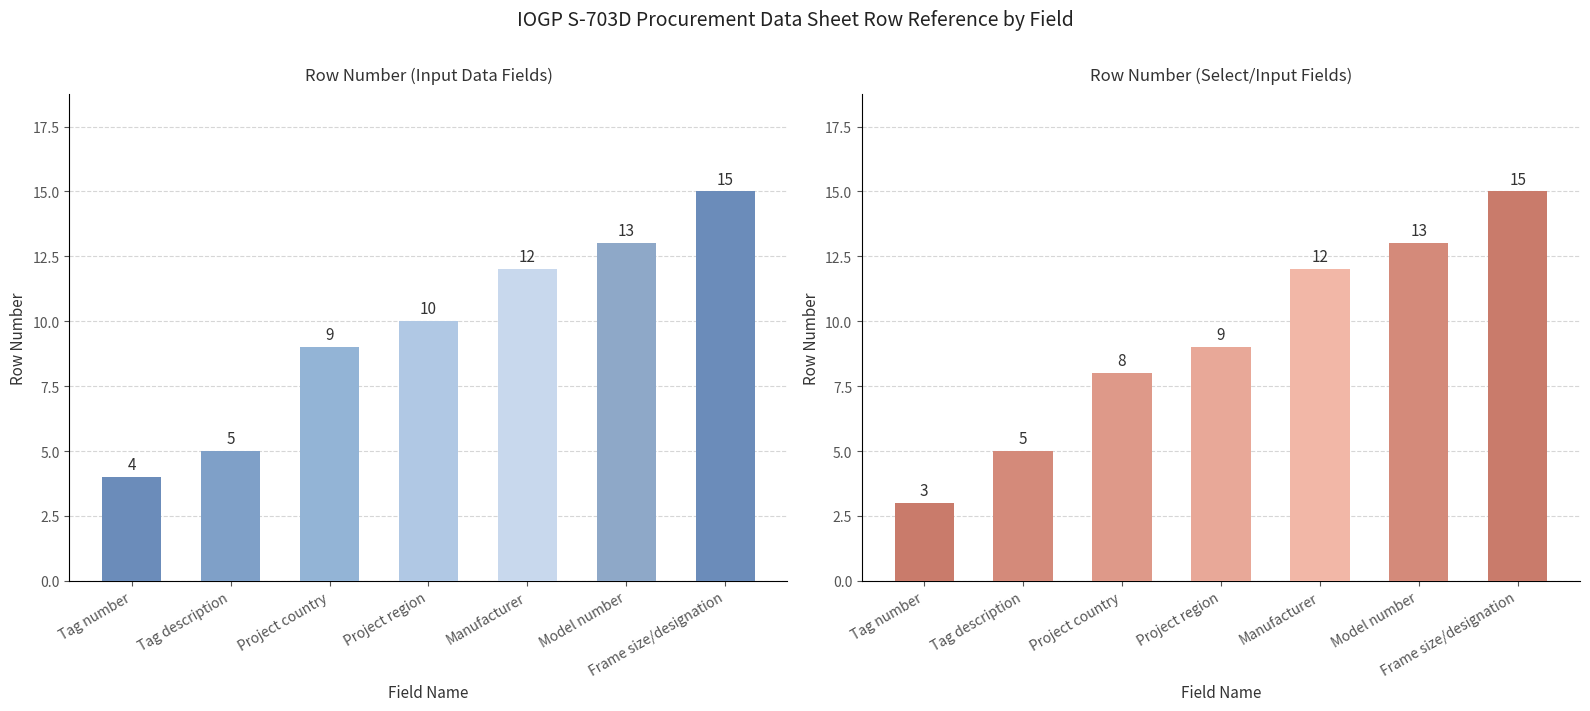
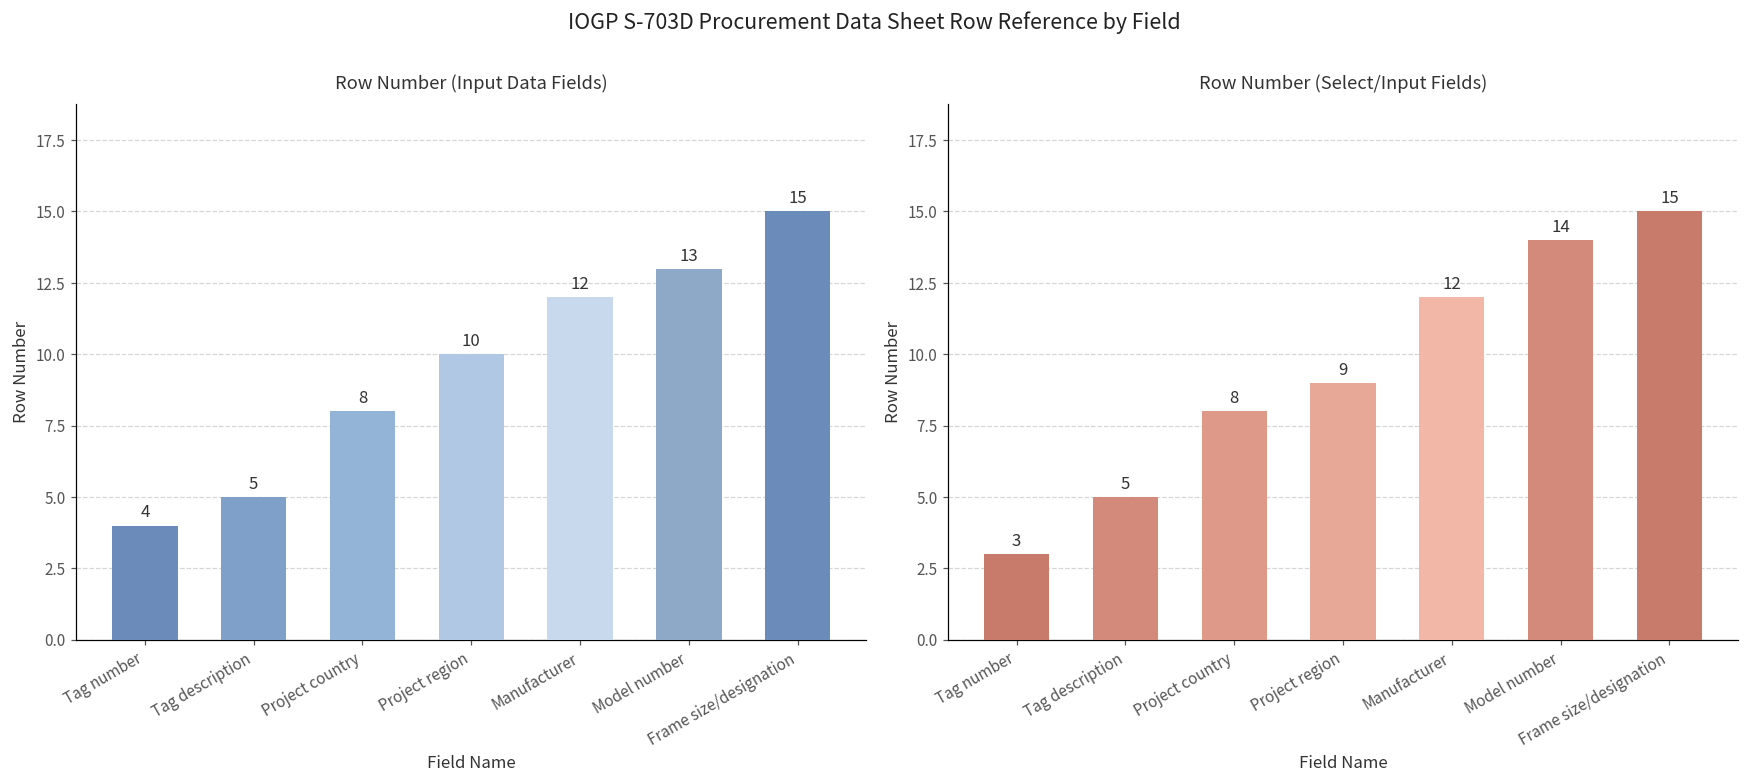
Row Number (Input Data Fields), Project country: 9 -> 8
Row Number (Select/Input Fields), Model number: 13 -> 14
